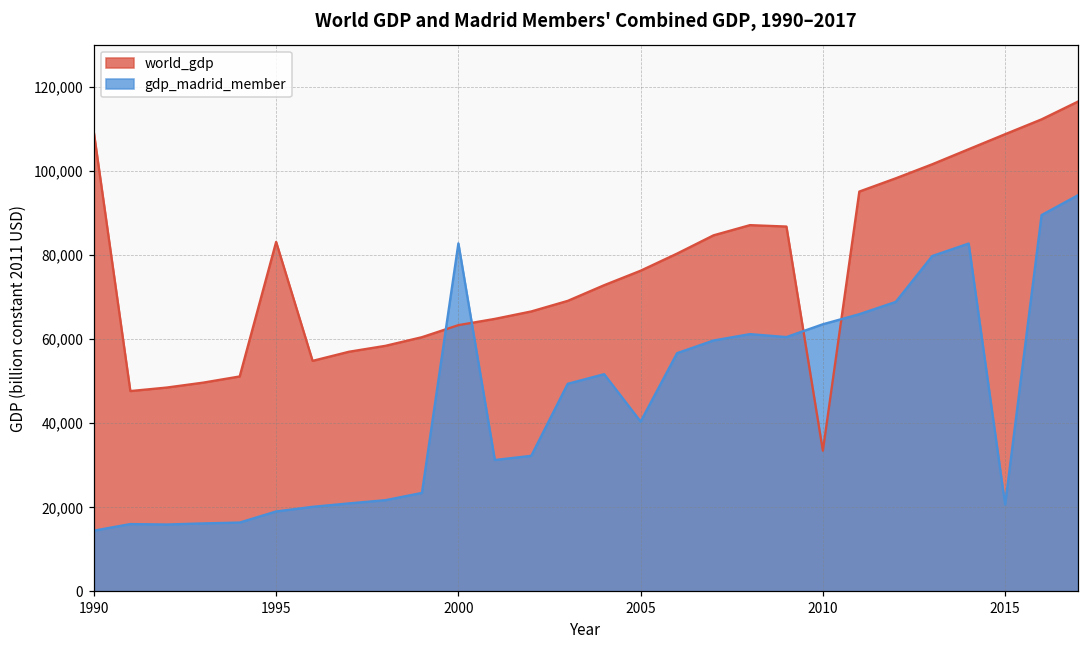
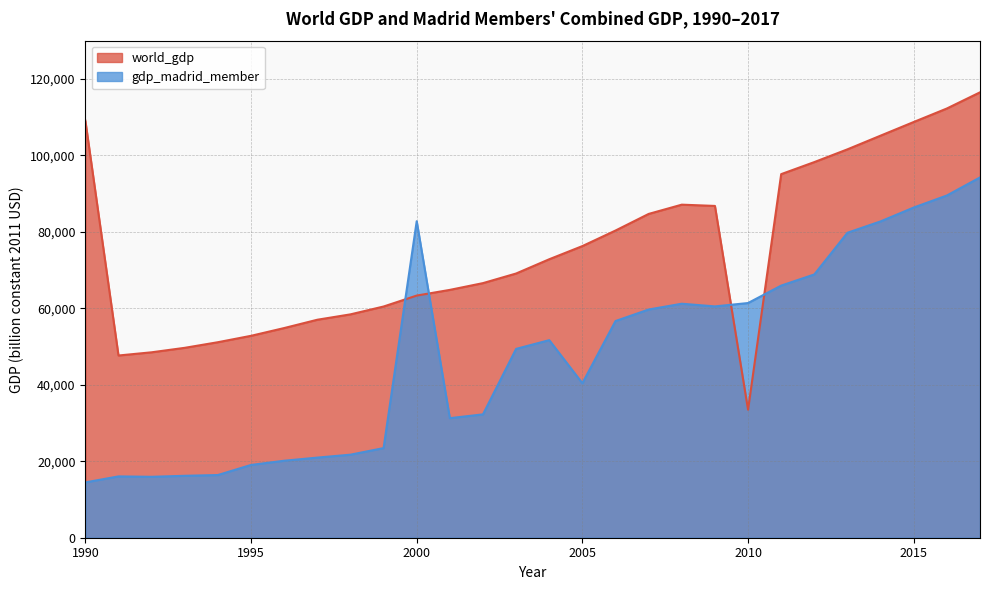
world_gdp, 1995: 83,000 -> 53,000
gdp_madrid_member, 2010: 64,000 -> 61,000
gdp_madrid_member, 2015: 21,000 -> 86,000
